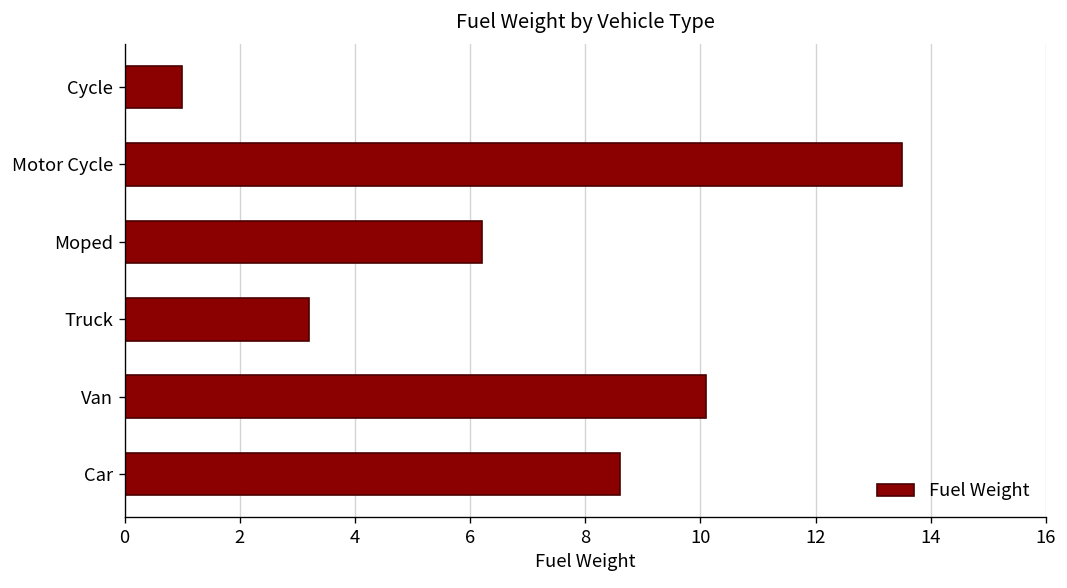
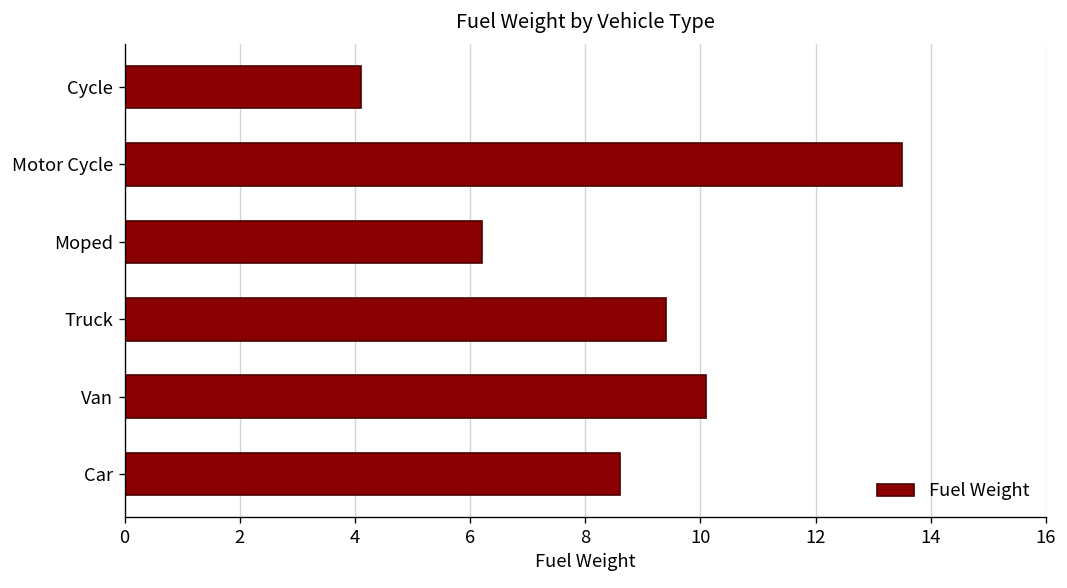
Cycle: 1.0 -> 4.1
Truck: 3.2 -> 9.4
